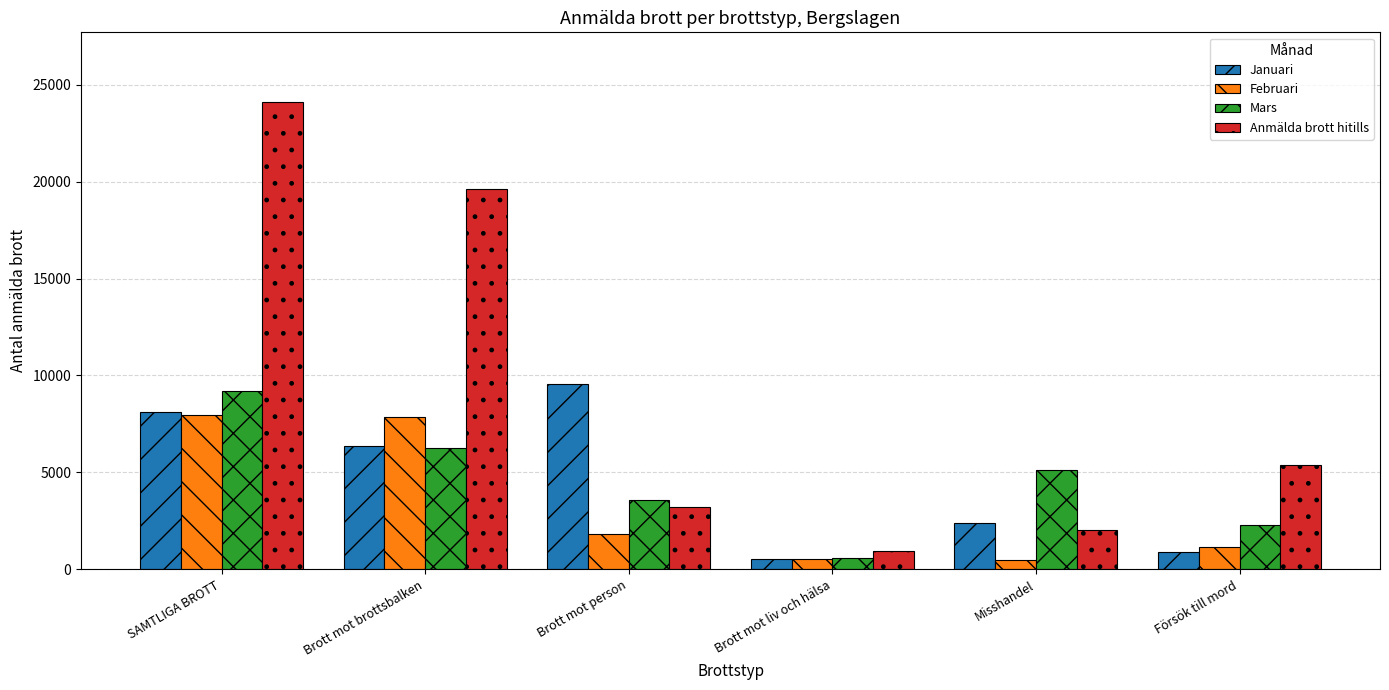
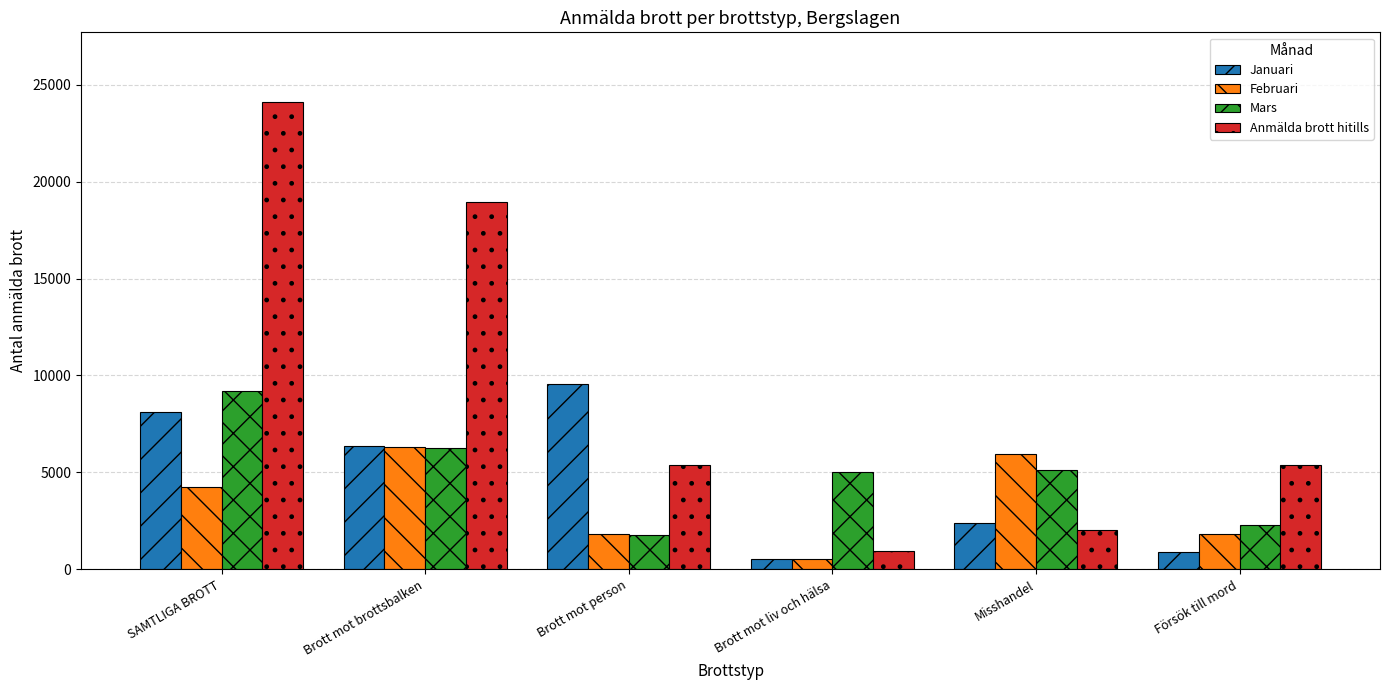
Februari, SAMTLIGA BROTT: 8000 -> 4300
Februari, Brott mot brottsbalken: 7900 -> 6300
Anmälda brott hitills, Brott mot brottsbalken: 19600 -> 19000
Mars, Brott mot person: 3600 -> 1800
Anmälda brott hitills, Brott mot person: 3200 -> 5400
Mars, Brott mot liv och hälsa: 600 -> 5000
Februari, Misshandel: 500 -> 5900
Februari, Försök till mord: 1100 -> 1800
